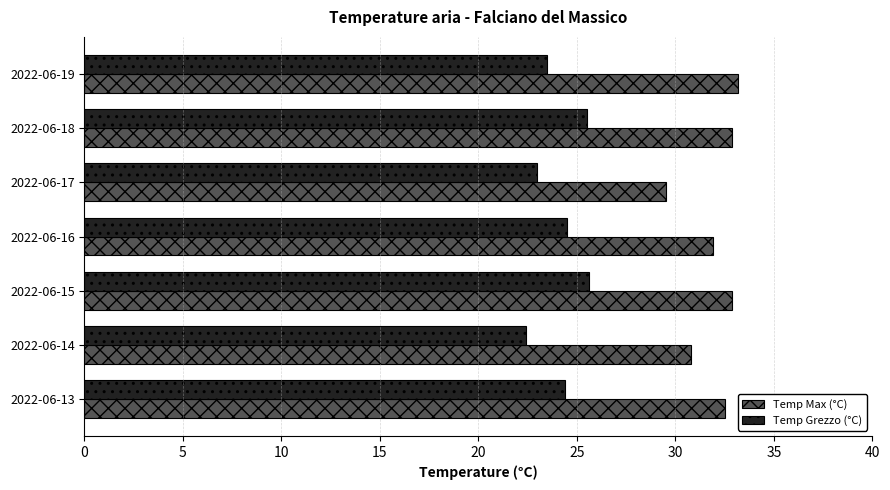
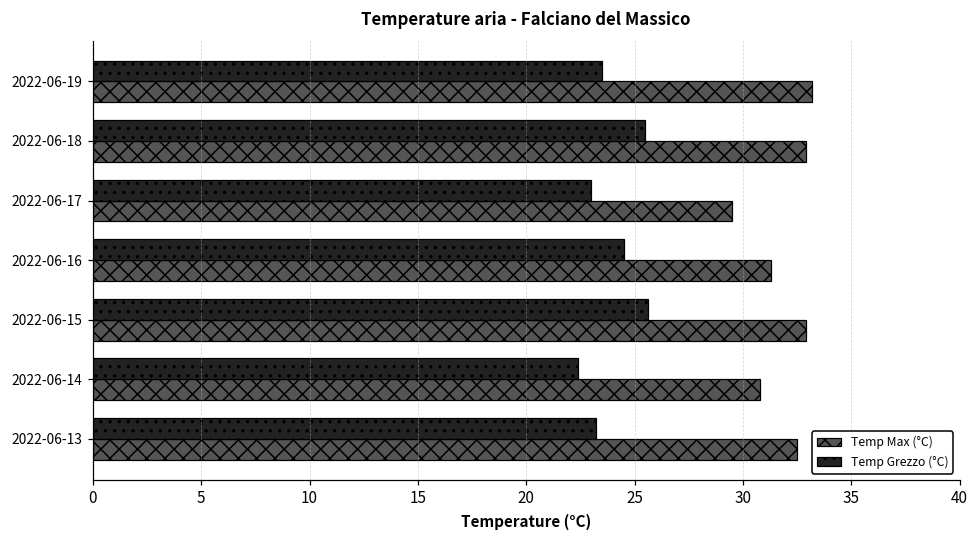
Temp Max (°C), 2022-06-16: 31.9 -> 31.3
Temp Grezzo (°C), 2022-06-13: 24.4 -> 23.2
